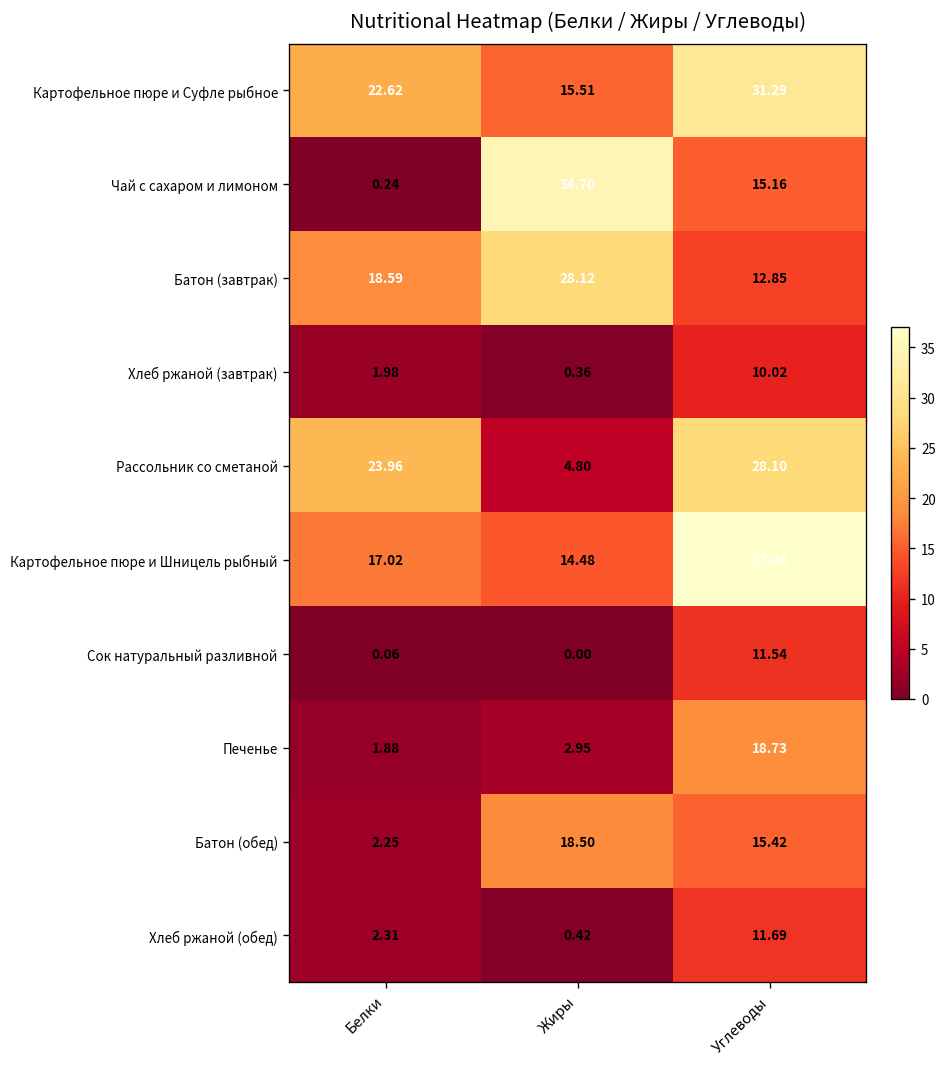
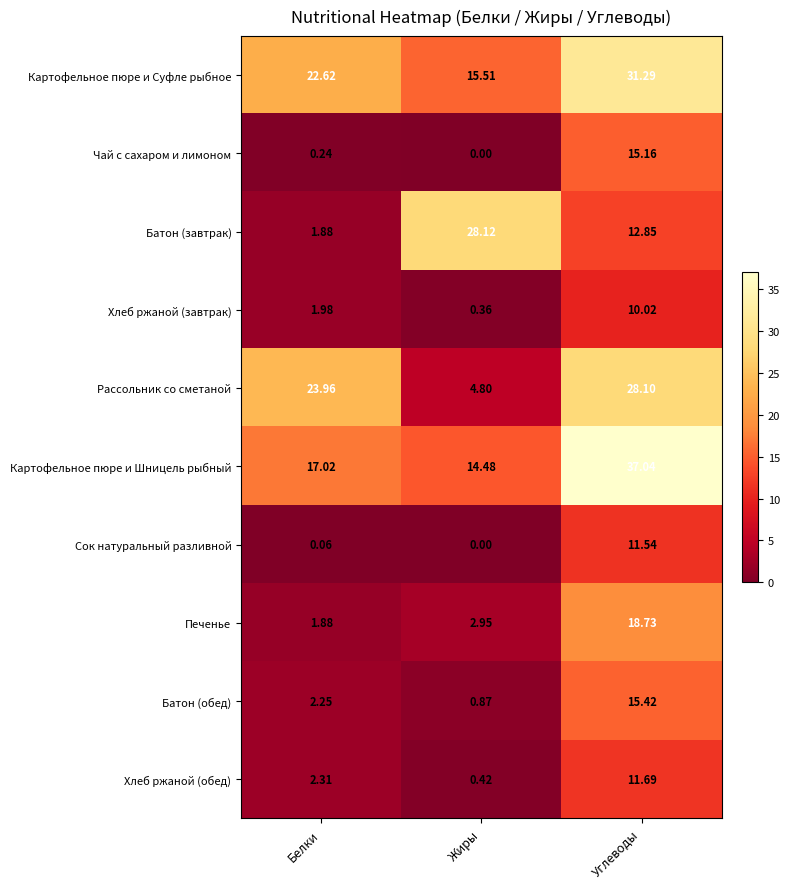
Чай с сахаром и лимоном, Жиры: 34.70 -> 0.00
Батон (завтрак), Белки: 18.59 -> 1.88
Батон (обед), Жиры: 18.50 -> 0.87
